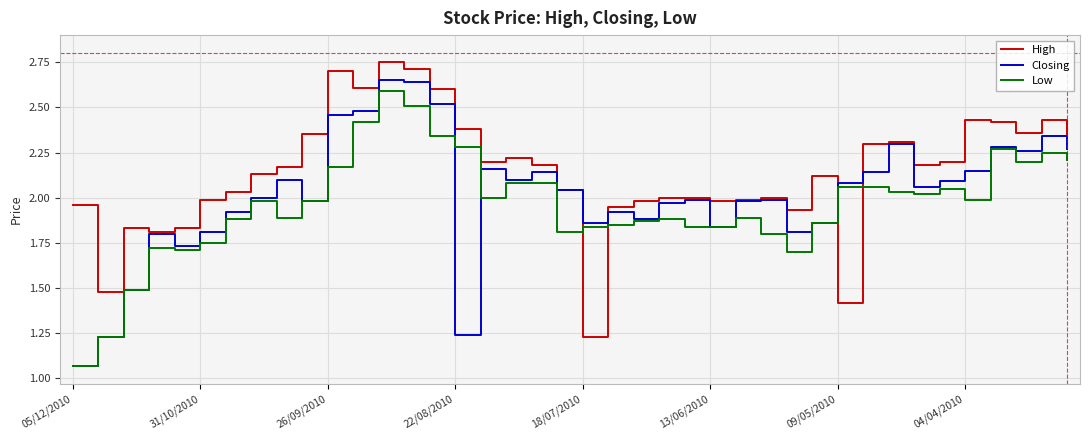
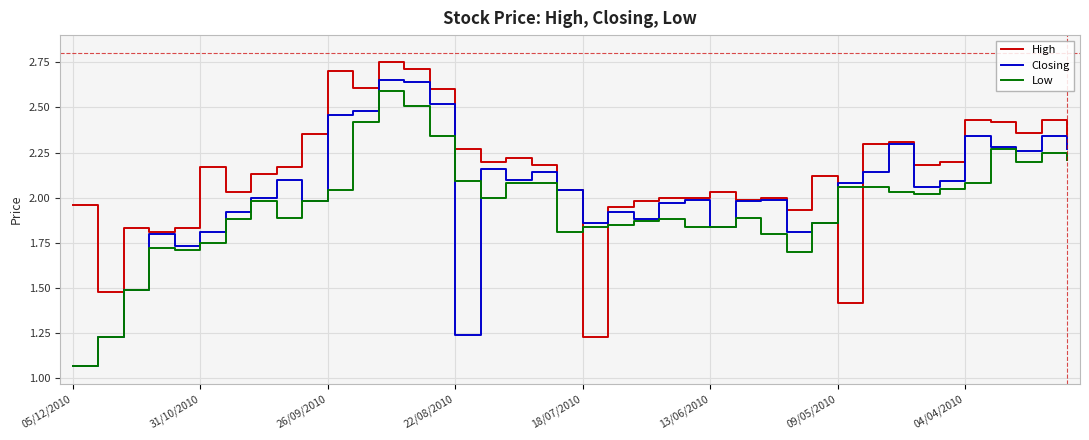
High, 31/10/2010: 1.99 -> 2.17
Low, 26/09/2010: 2.17 -> 2.04
High, 22/08/2010: 2.38 -> 2.27
Low, 22/08/2010: 2.28 -> 2.09
High, 13/06/2010: 1.98 -> 2.03
Closing, 04/04/2010: 2.15 -> 2.34
Low, 04/04/2010: 1.99 -> 2.08
